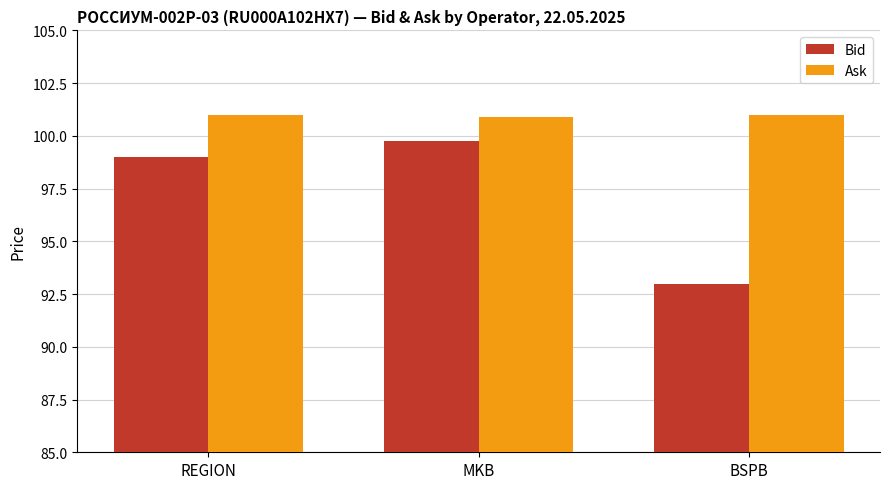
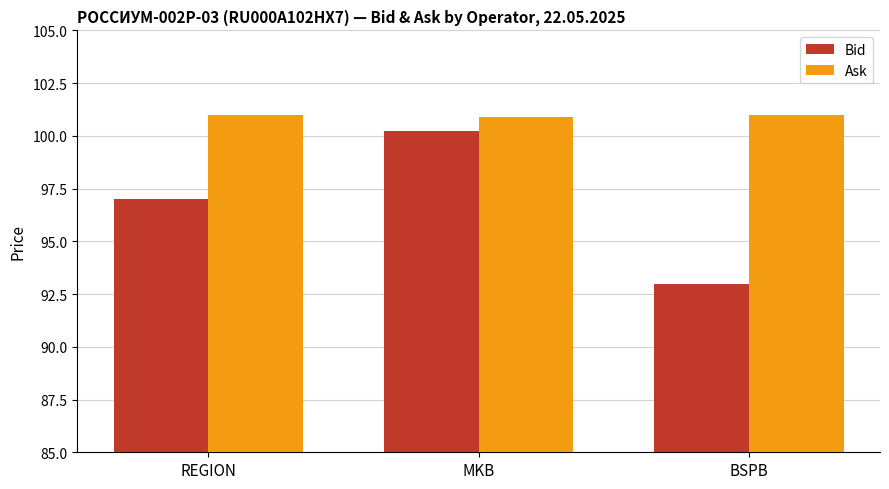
Bid, REGION: 99 -> 97
Bid, MKB: 99.8 -> 100.2
